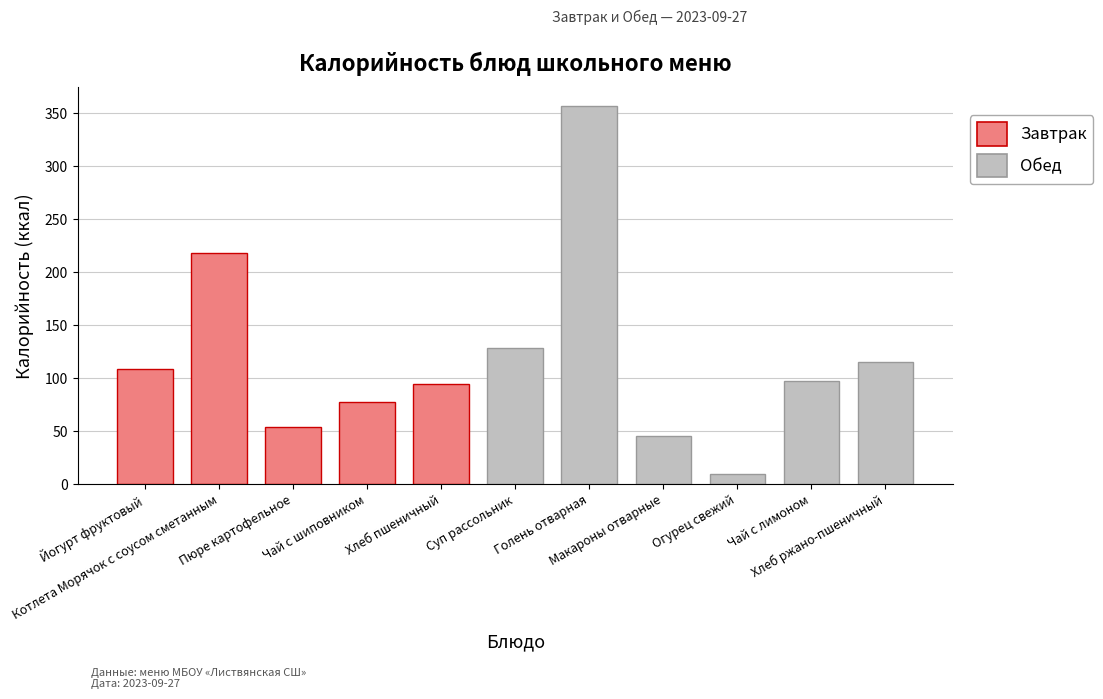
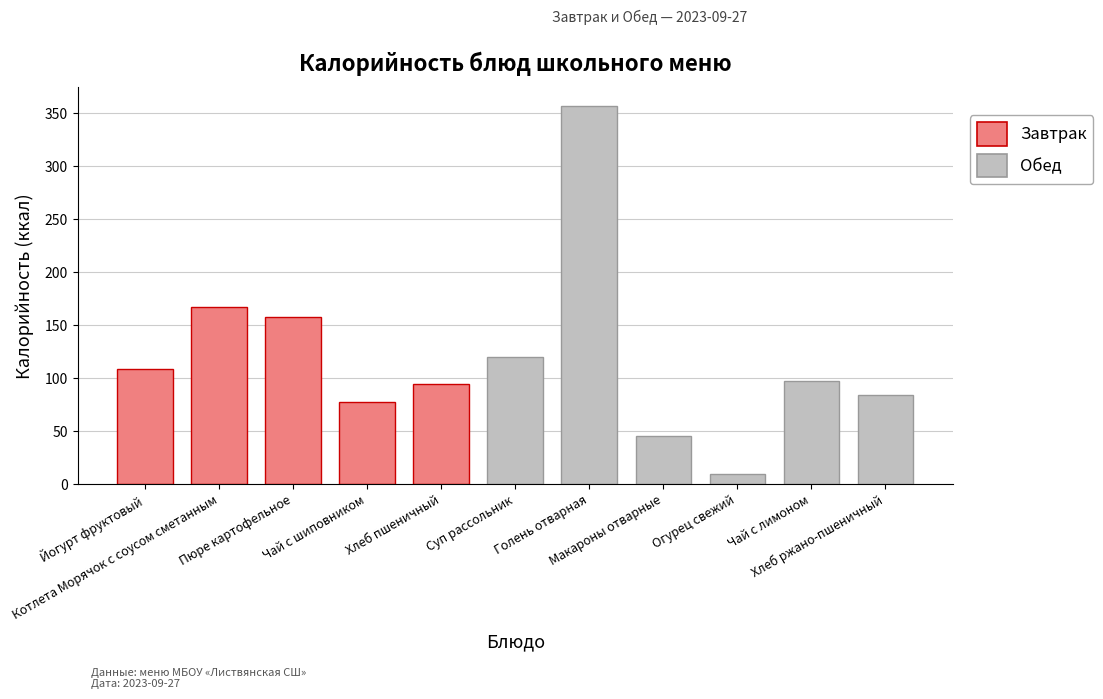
Котлета Морячок с соусом сметанным: 218 -> 167
Пюре картофельное: 54 -> 157
Суп рассольник: 129 -> 120
Хлеб ржано-пшеничный: 115 -> 84
